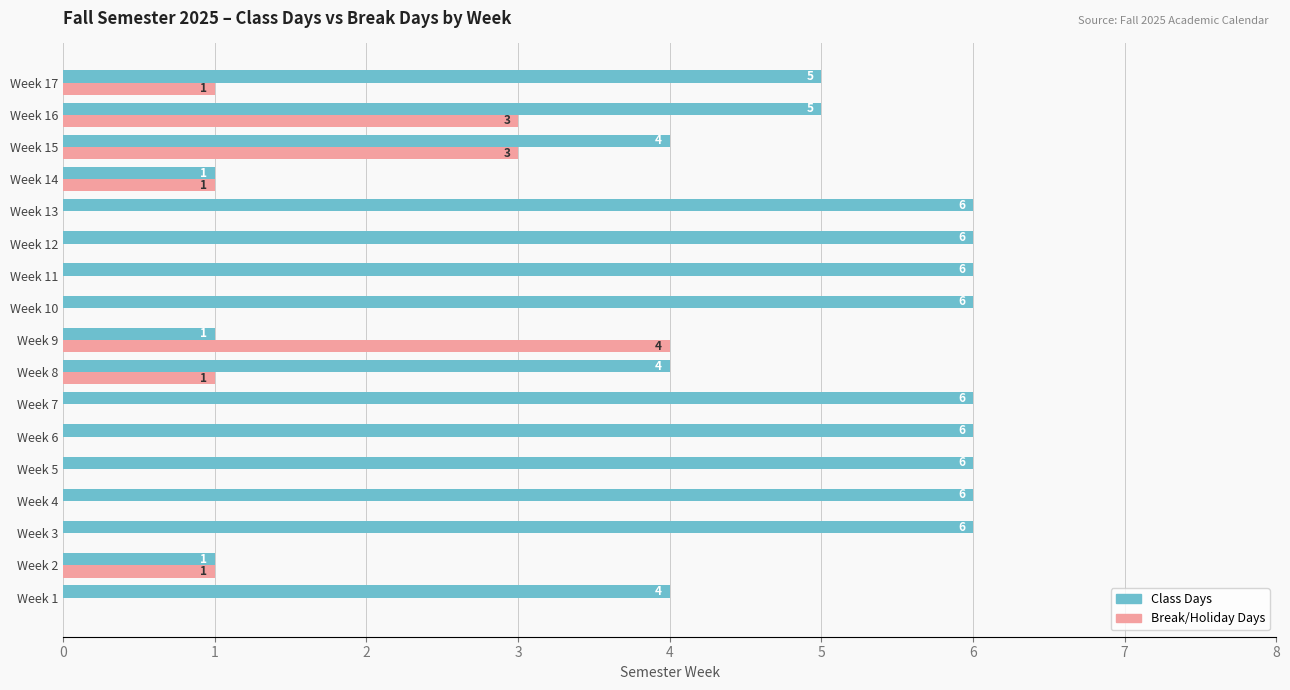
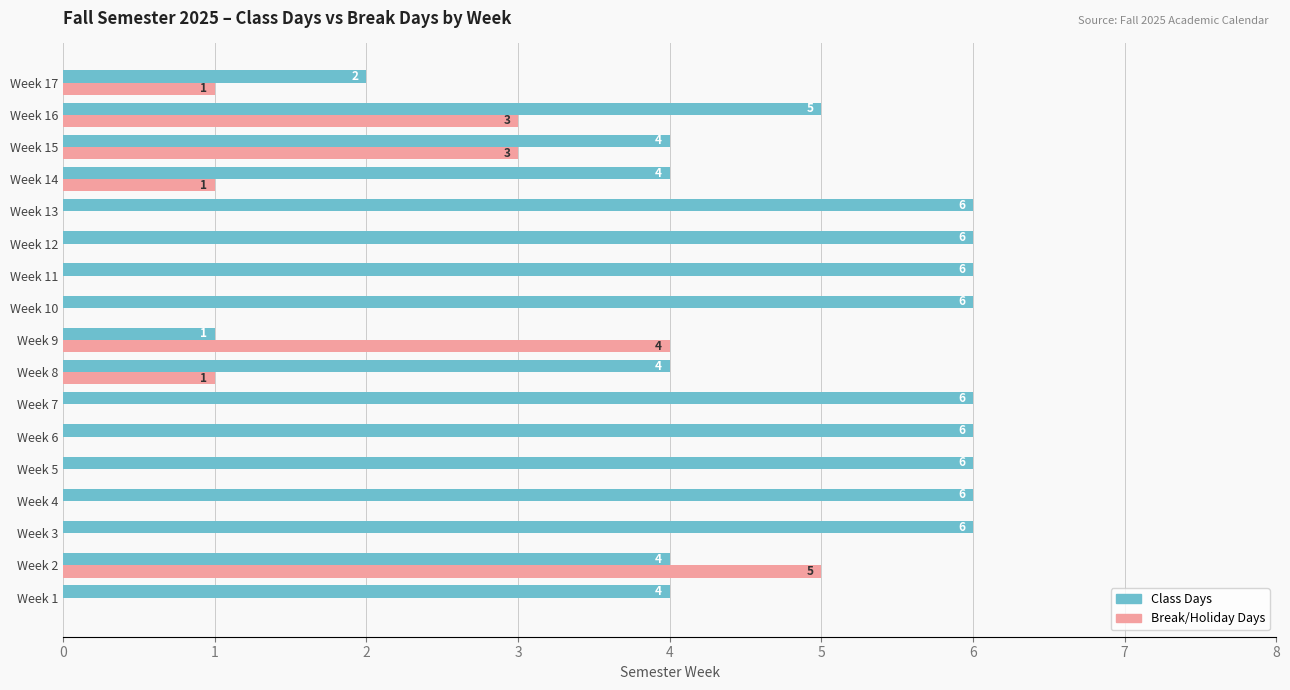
Class Days, Week 17: 5 -> 2
Class Days, Week 14: 1 -> 4
Class Days, Week 2: 1 -> 4
Break/Holiday Days, Week 2: 1 -> 5
